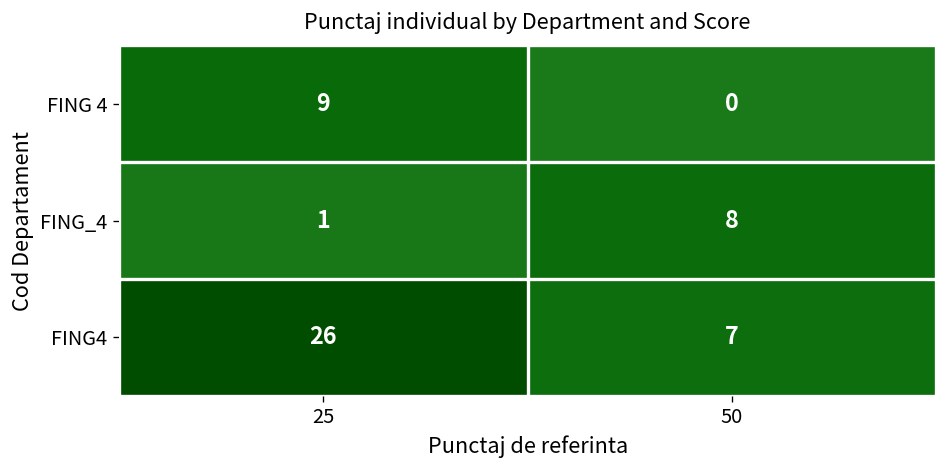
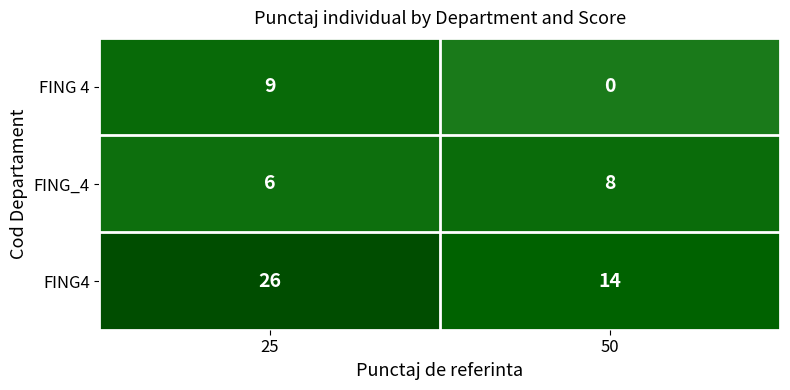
FING_4, 25: 1 -> 6
FING4, 50: 7 -> 14
